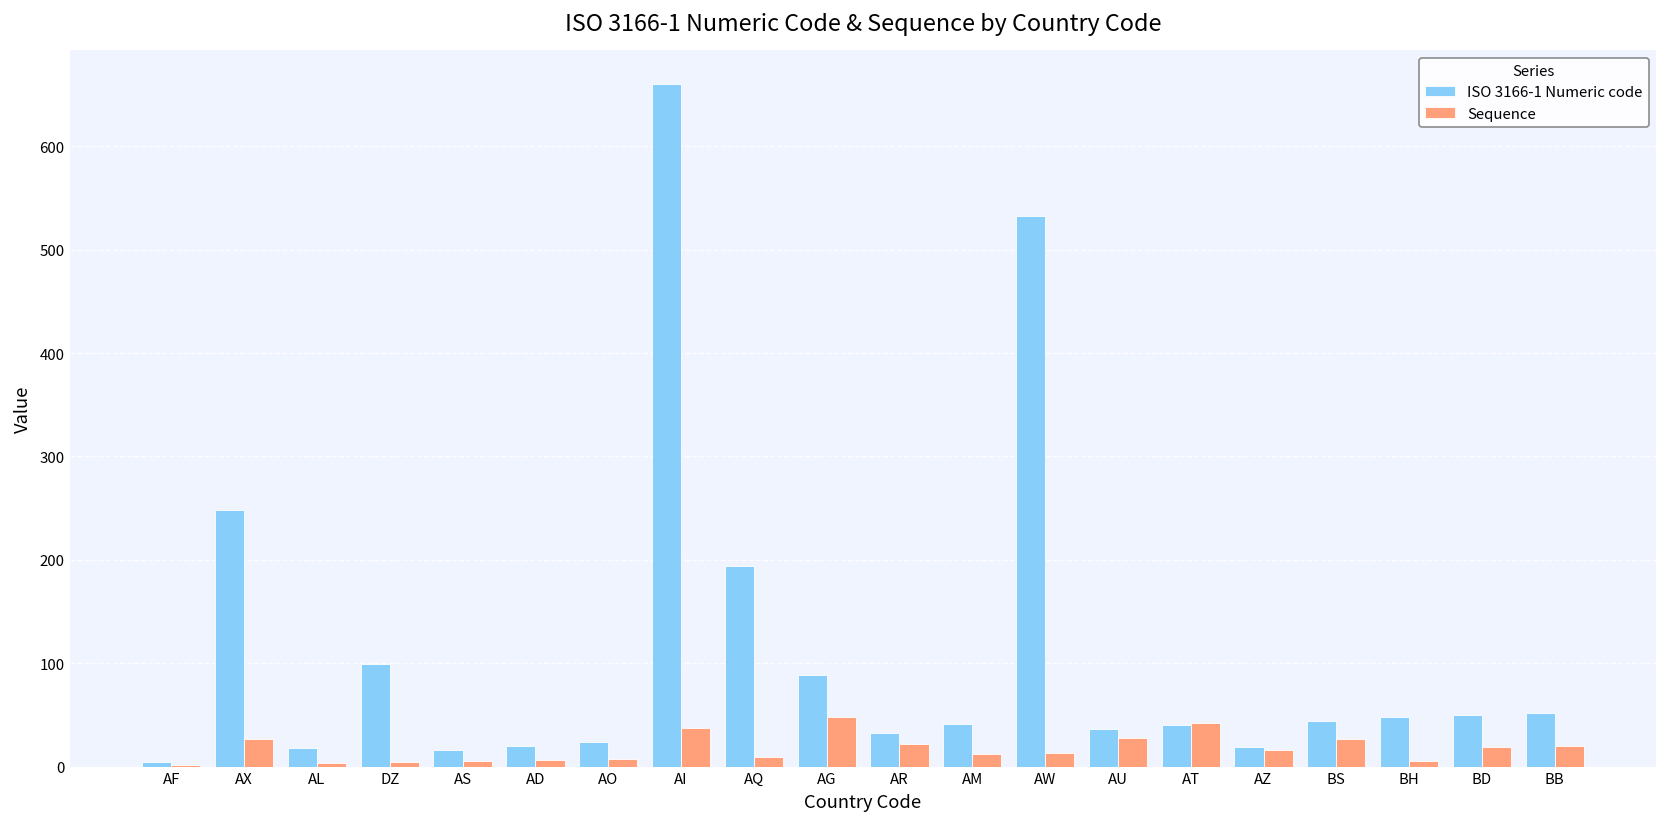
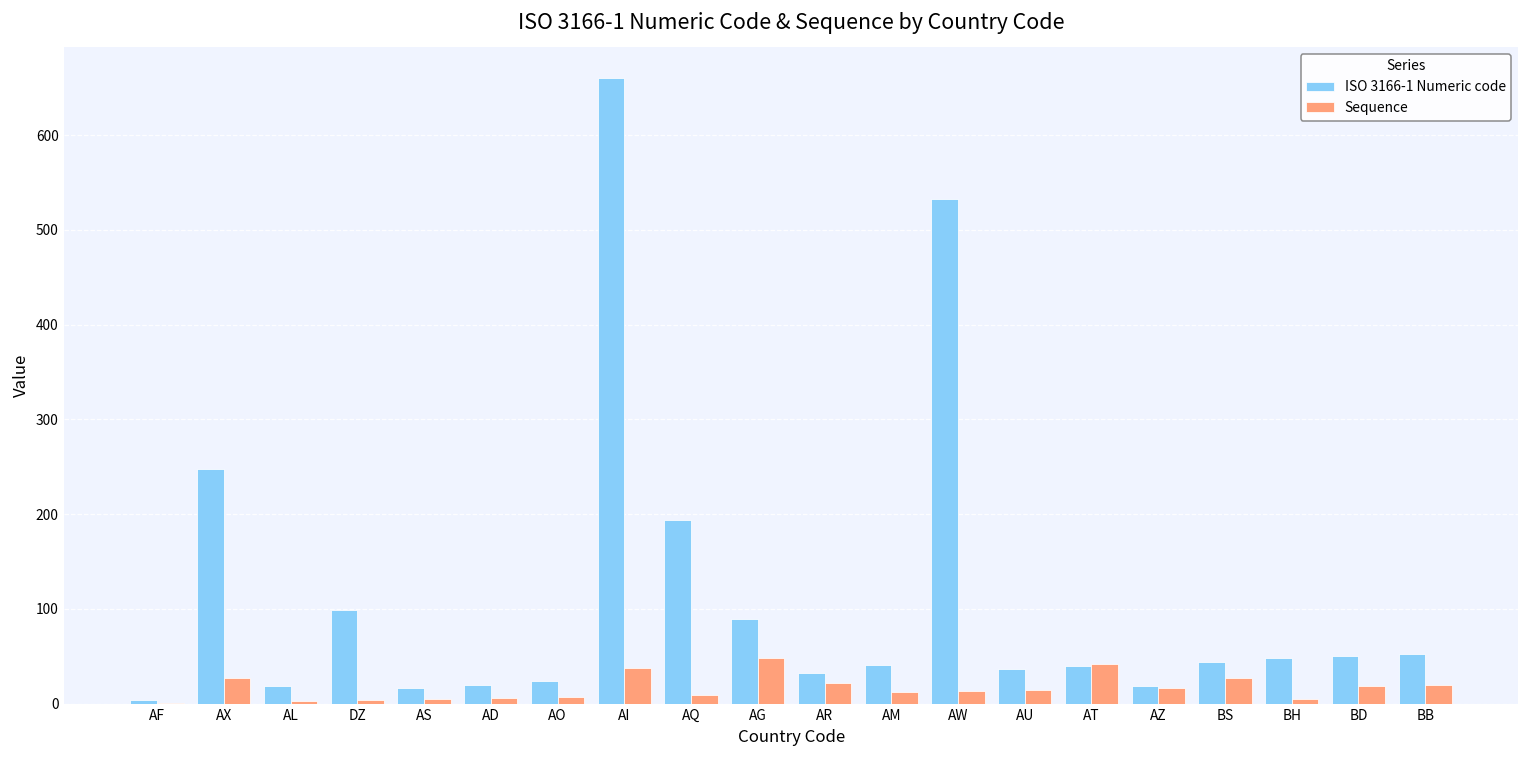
Sequence, AU: 30 -> 10
